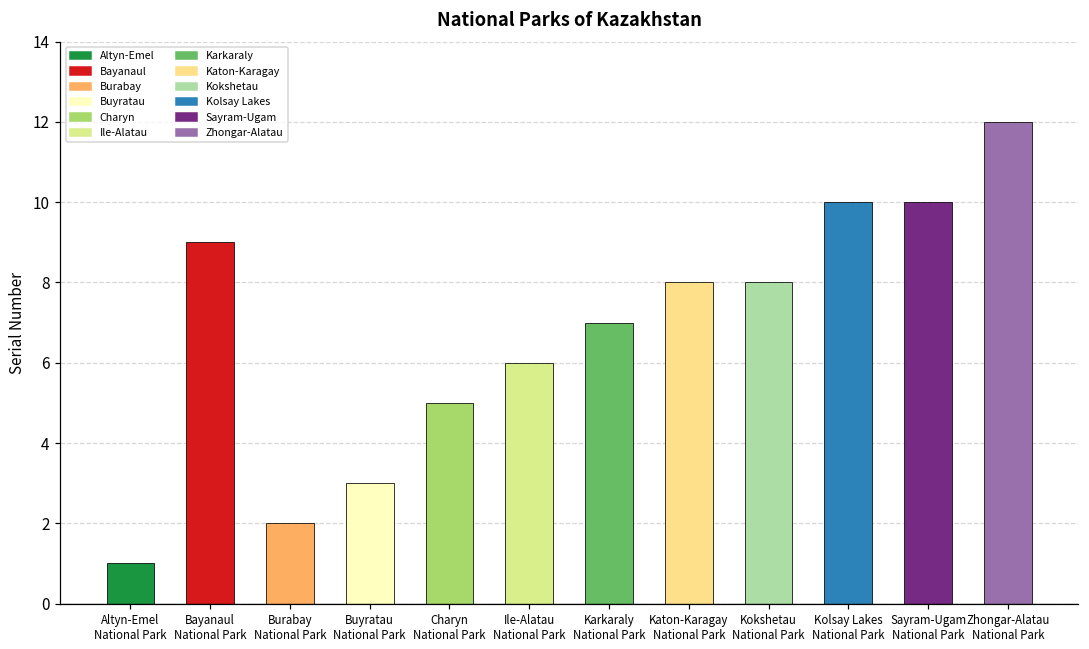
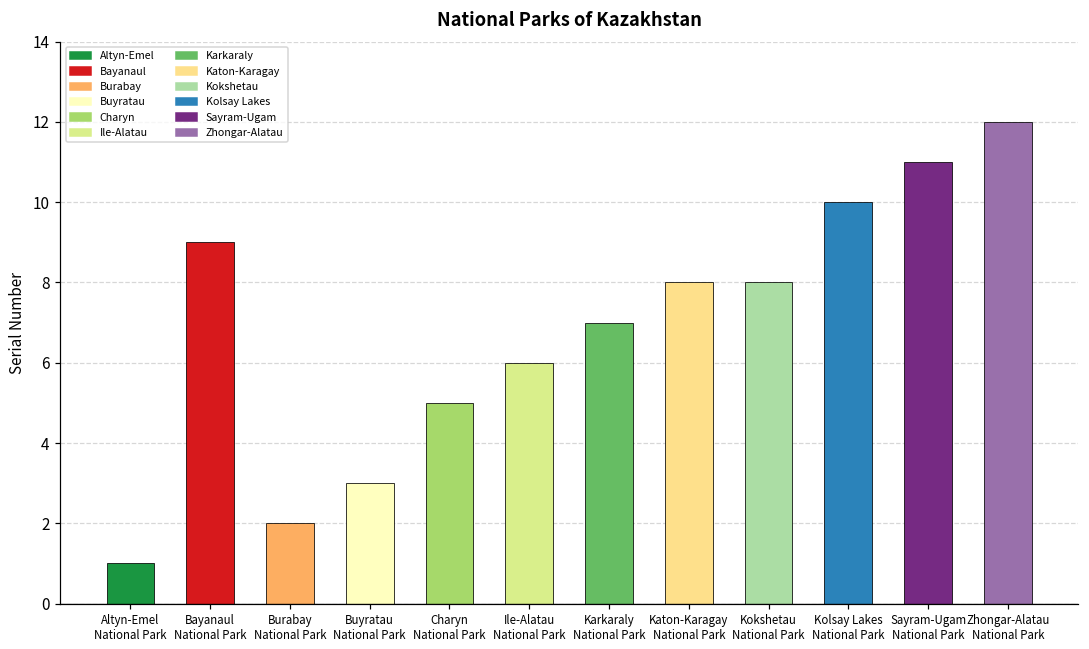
Sayram-Ugam National Park: 10 -> 11
